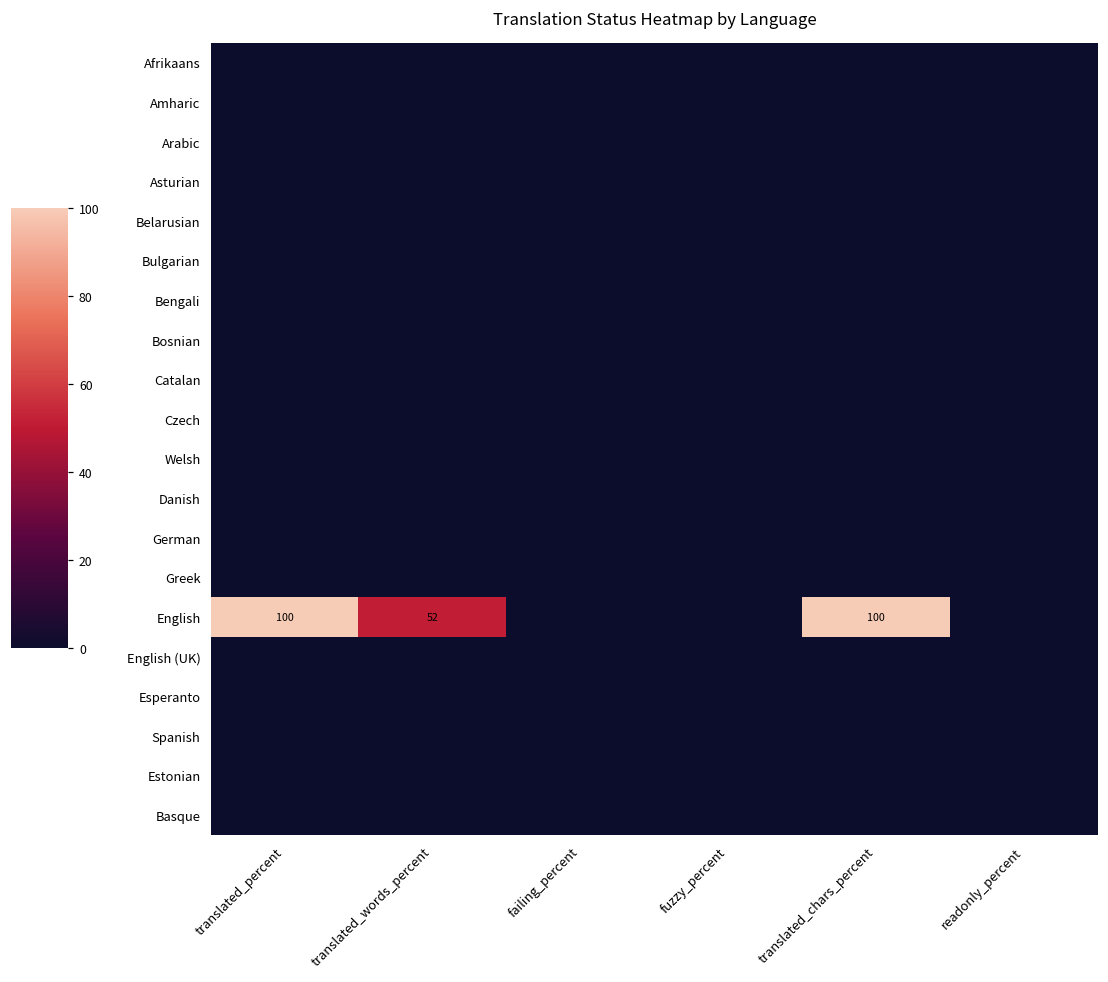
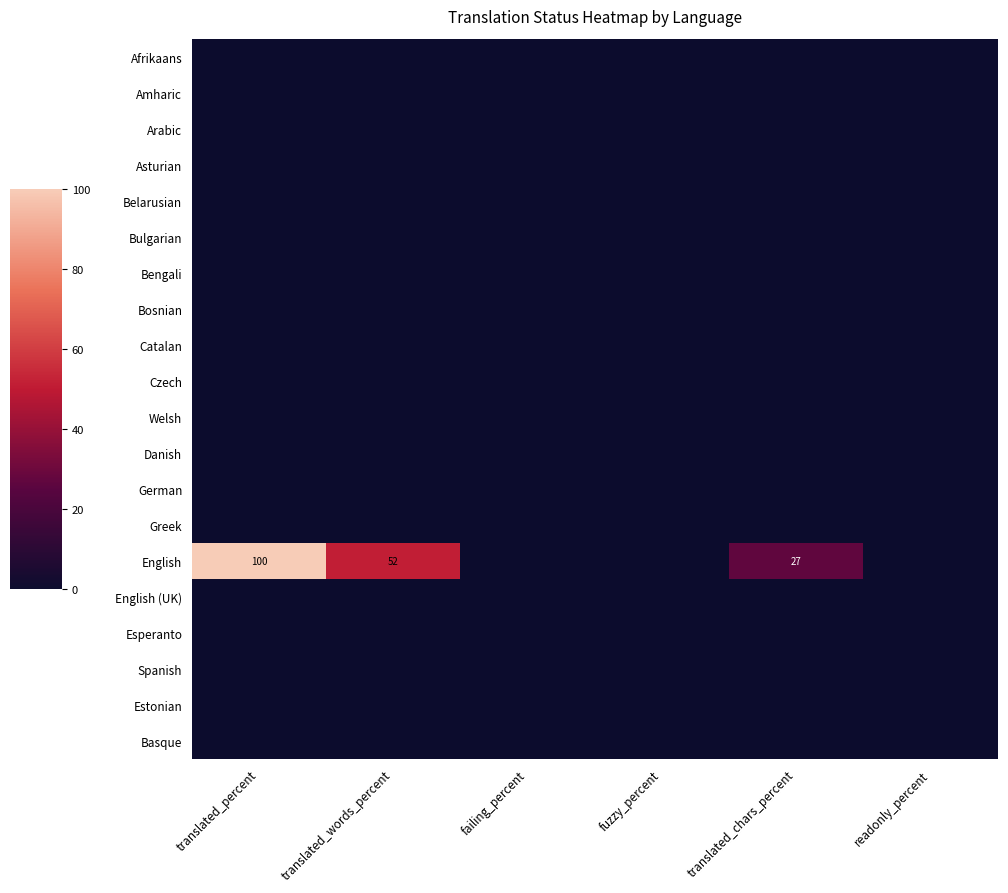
English, translated_chars_percent: 100 -> 27
